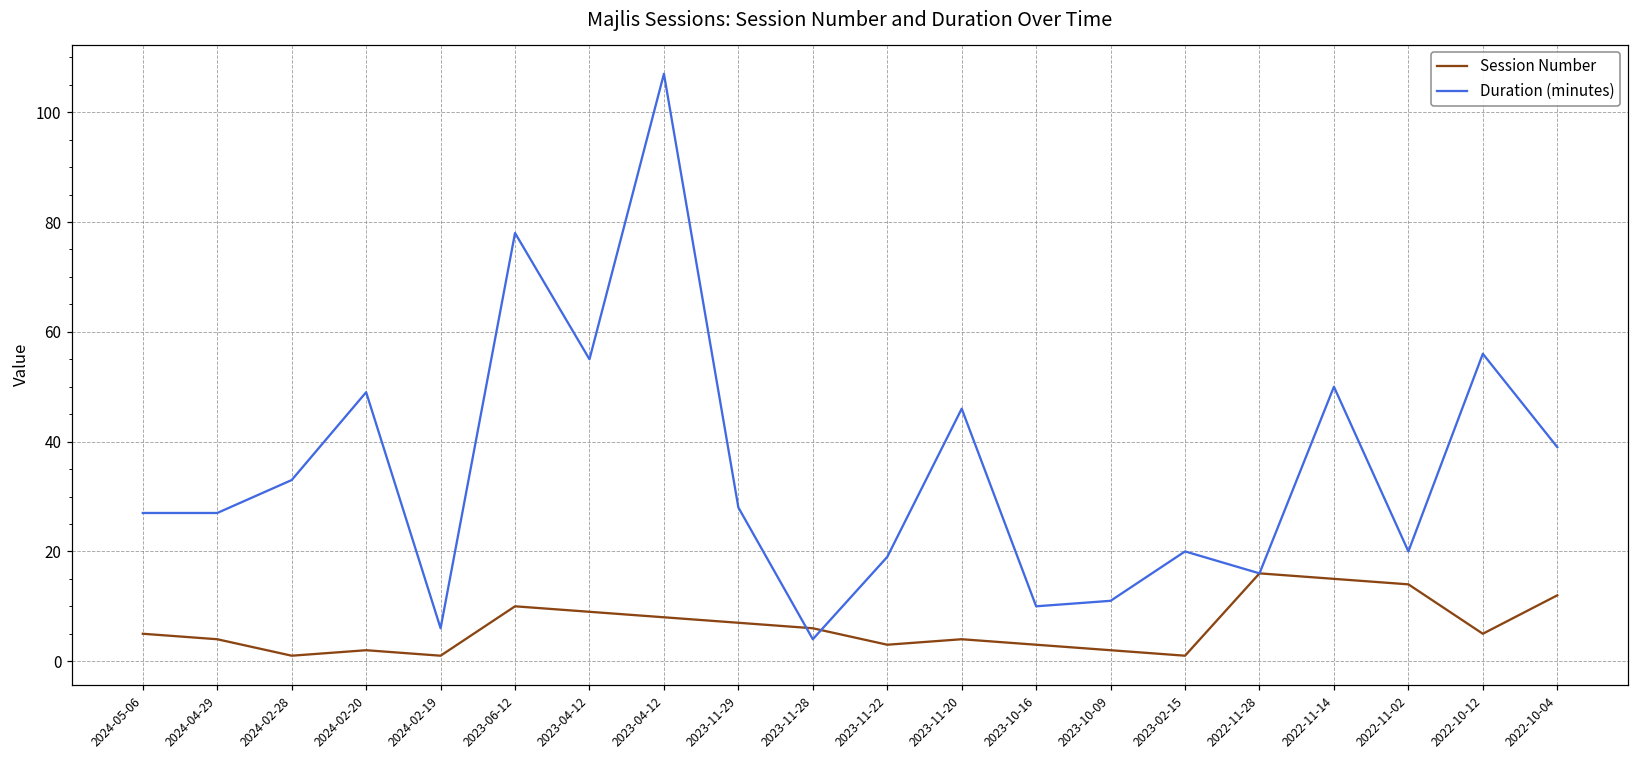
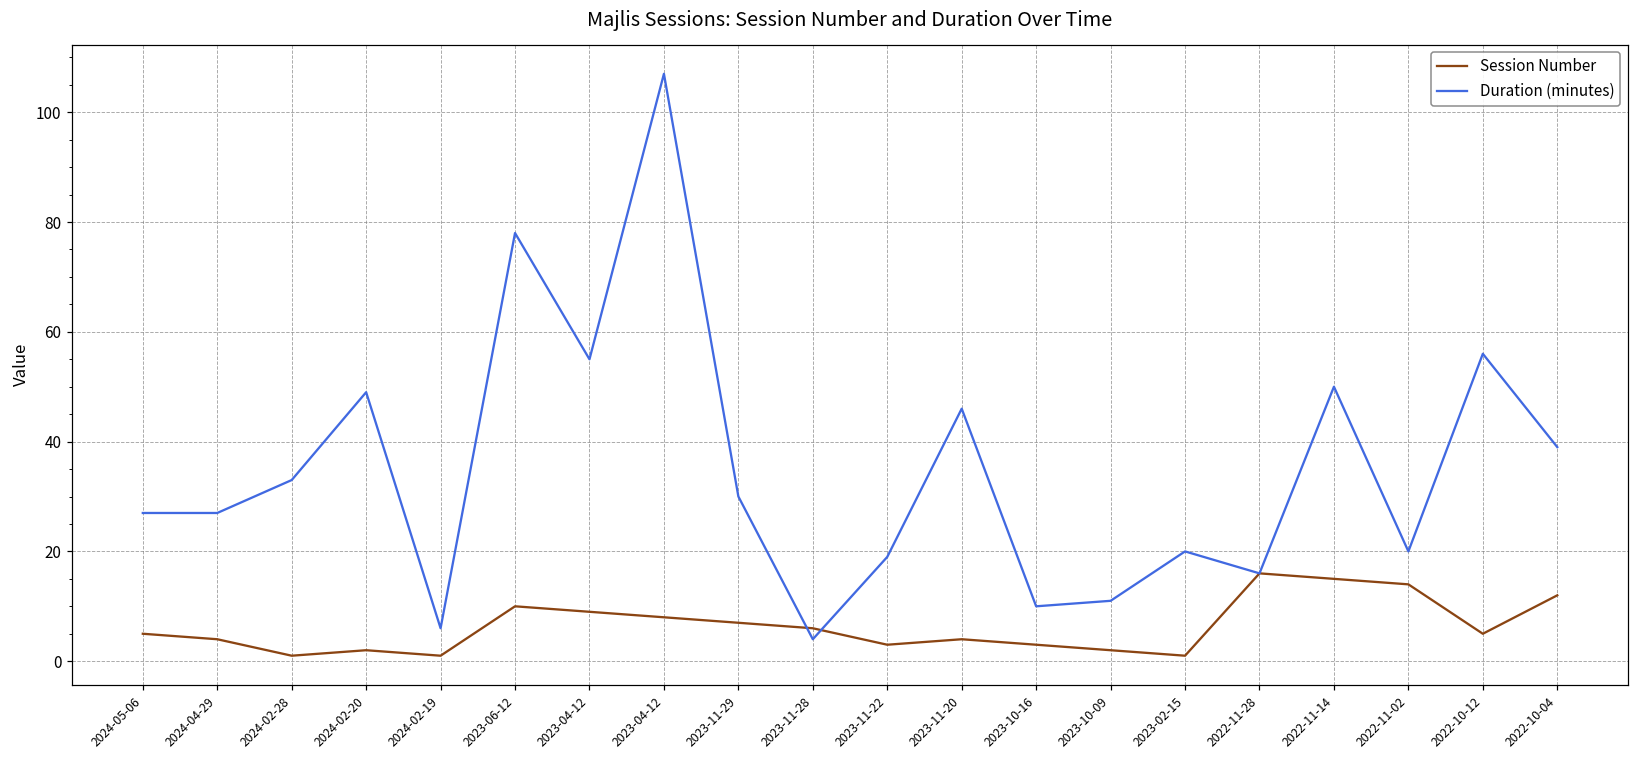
Duration (minutes), 2023-11-29: 28 -> 30
